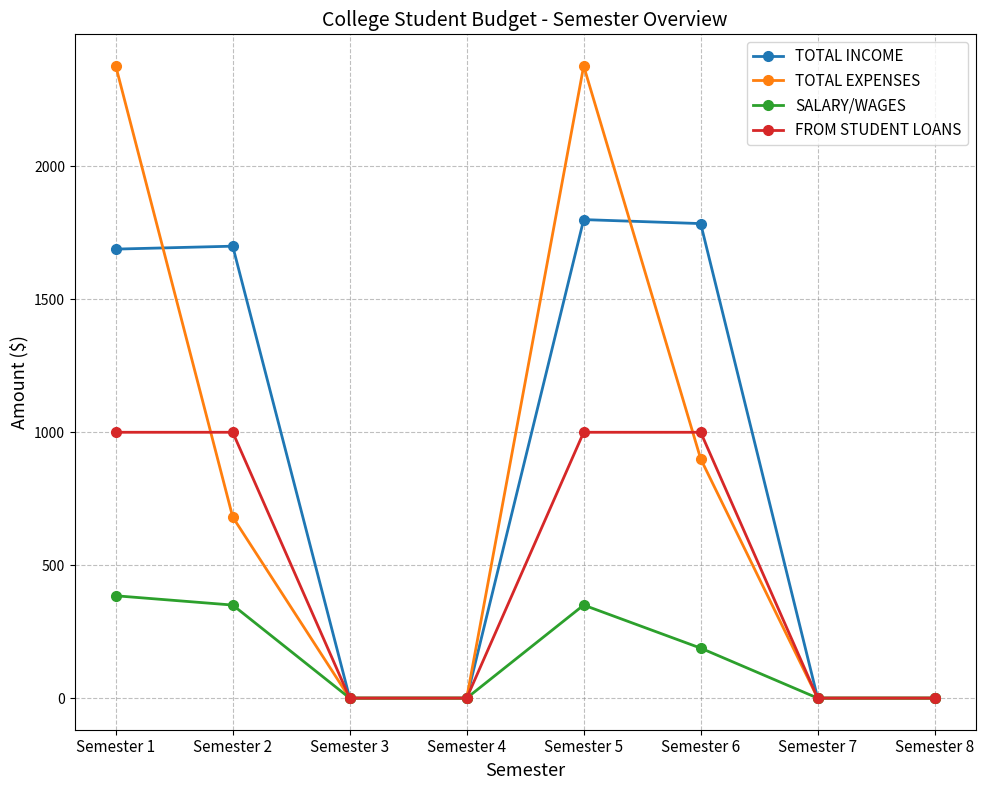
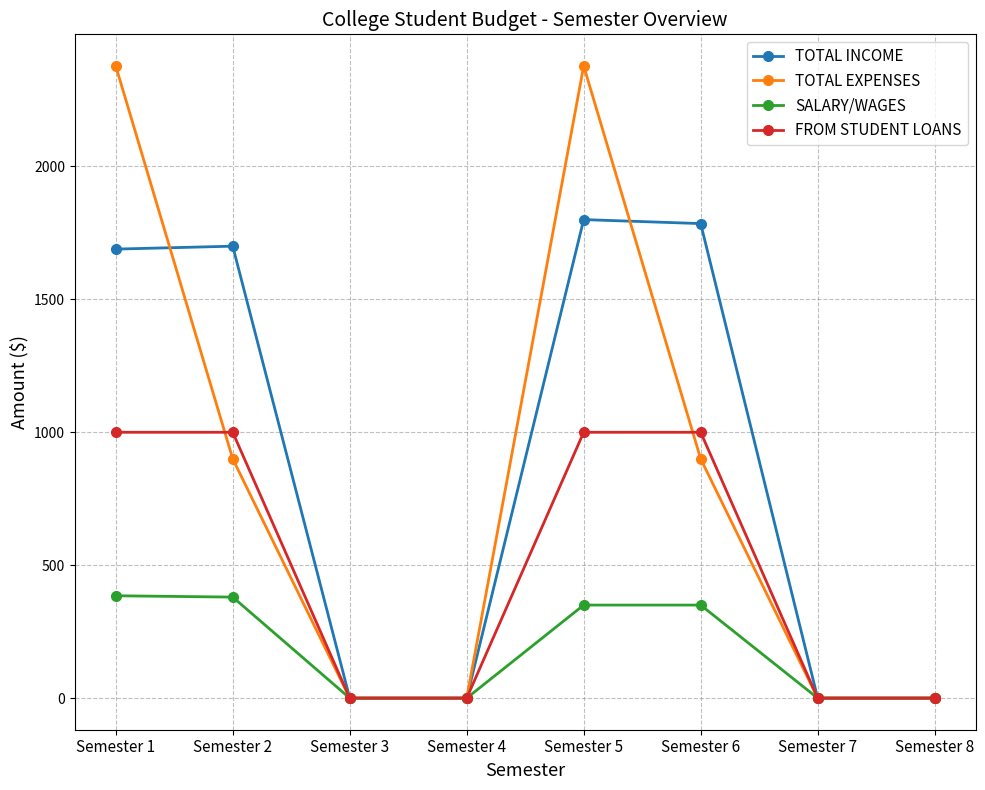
TOTAL EXPENSES, Semester 2: 680 -> 900
SALARY/WAGES, Semester 2: 350 -> 380
SALARY/WAGES, Semester 6: 190 -> 350
